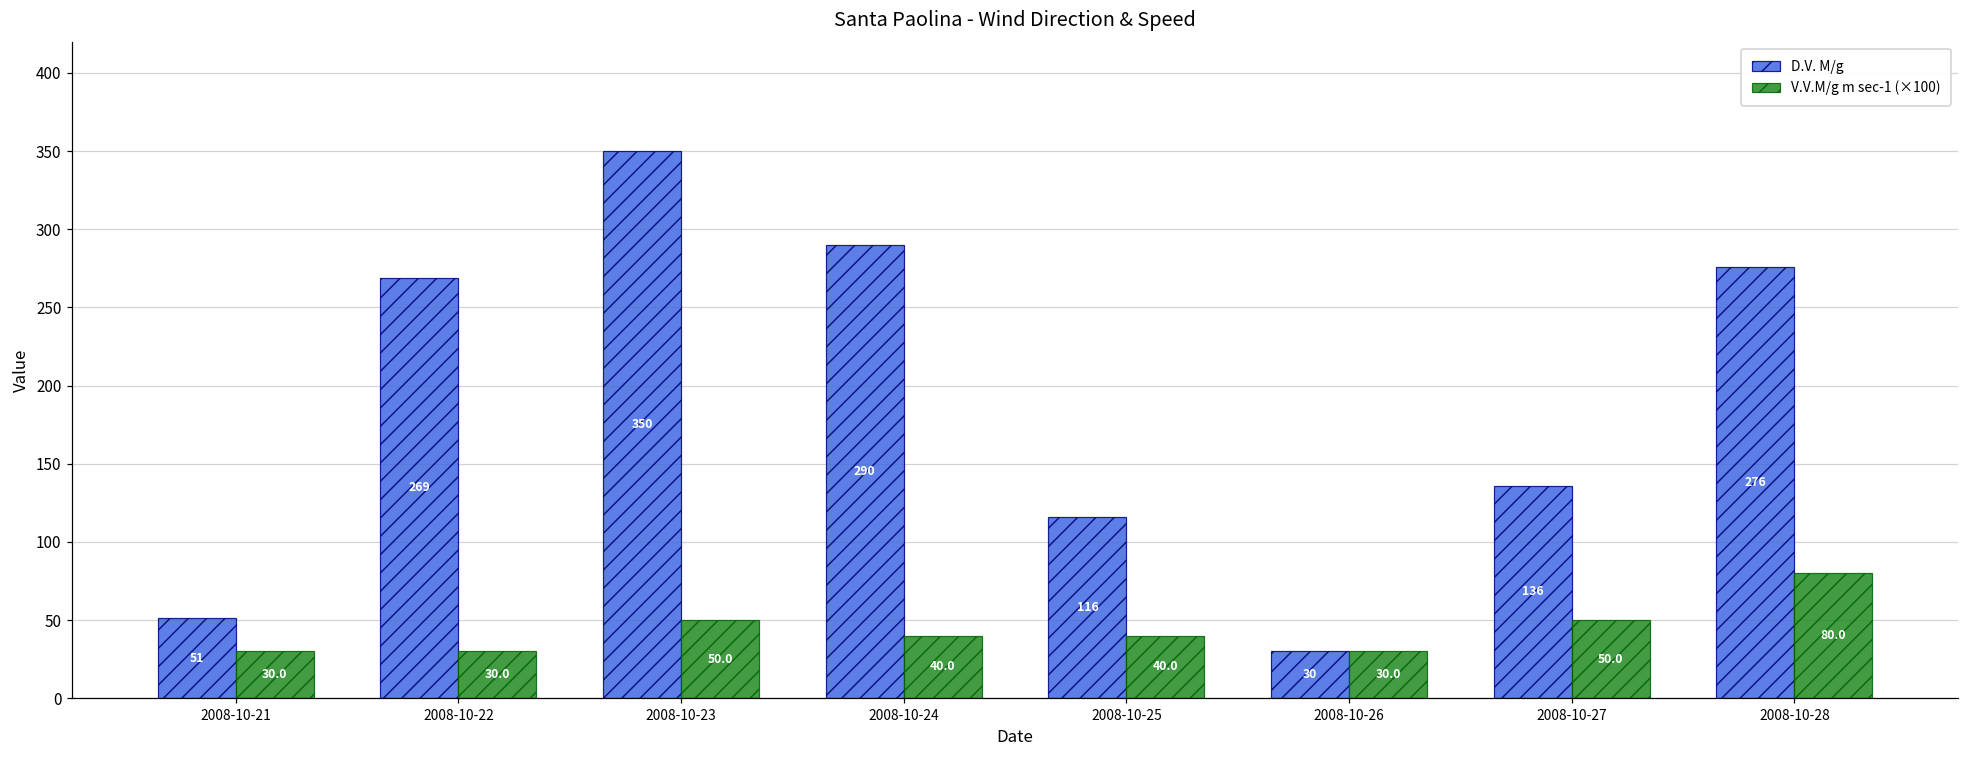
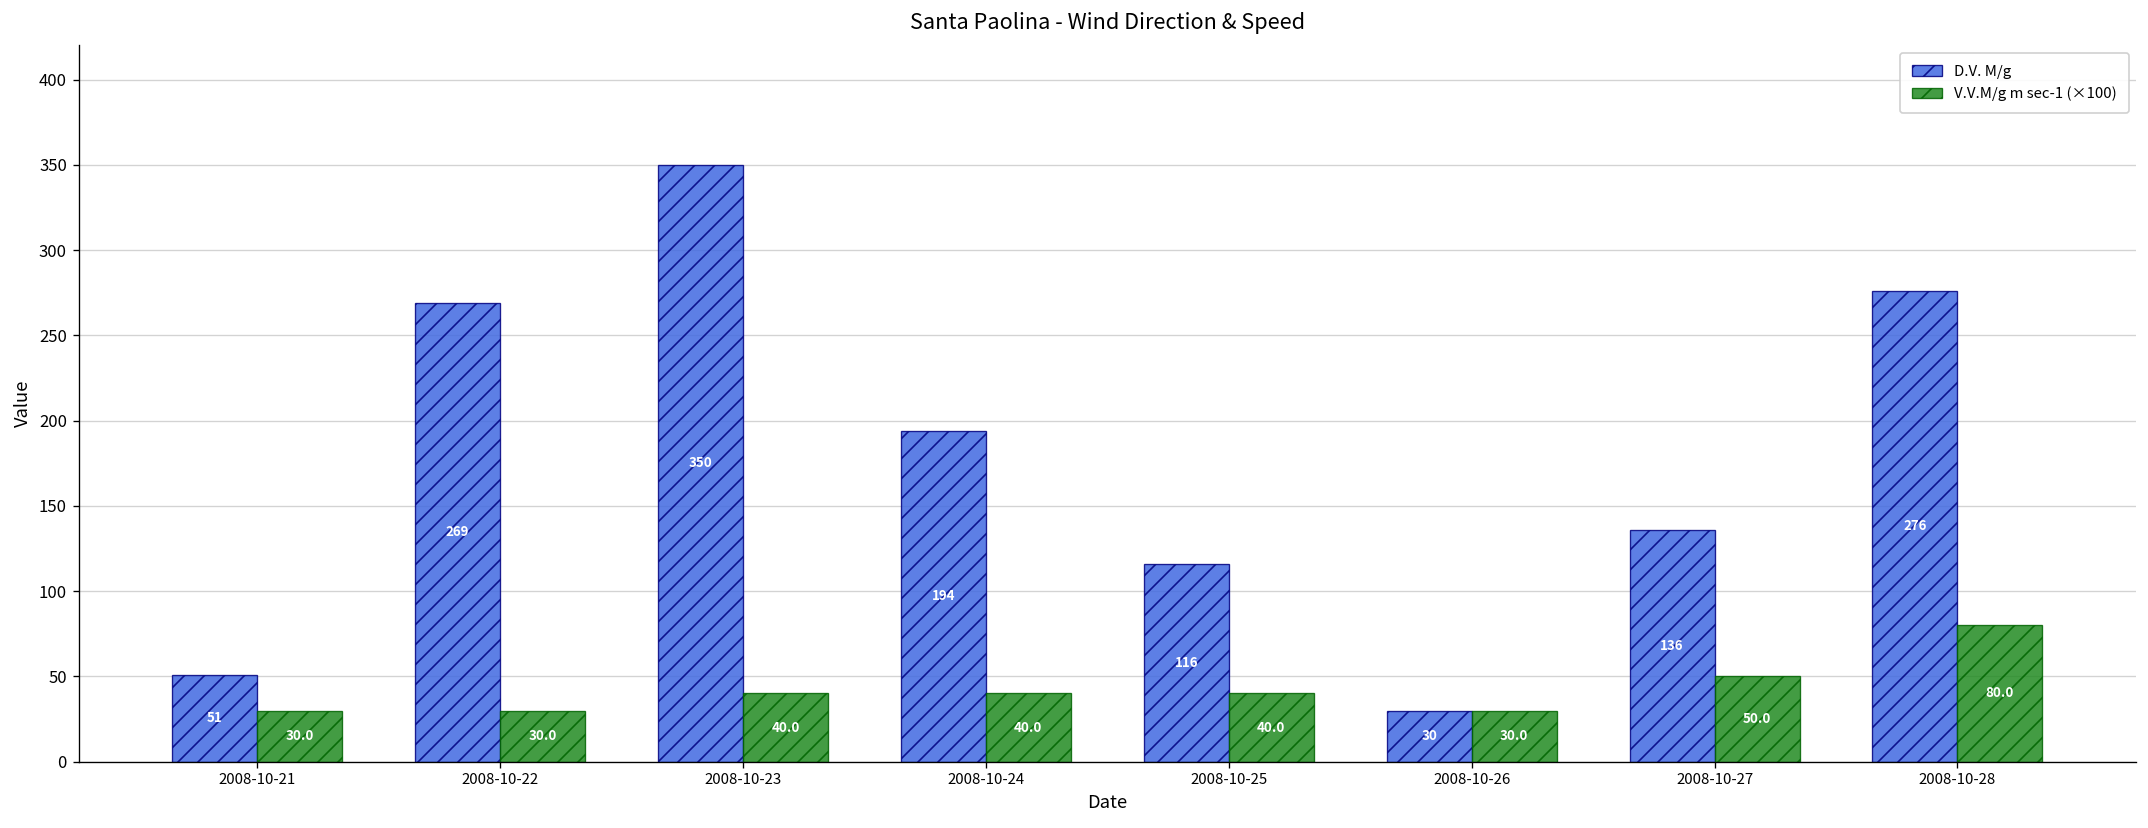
V.V.M/g m sec-1 (×100), 2008-10-23: 50.0 -> 40.0
D.V. M/g, 2008-10-24: 290 -> 194
